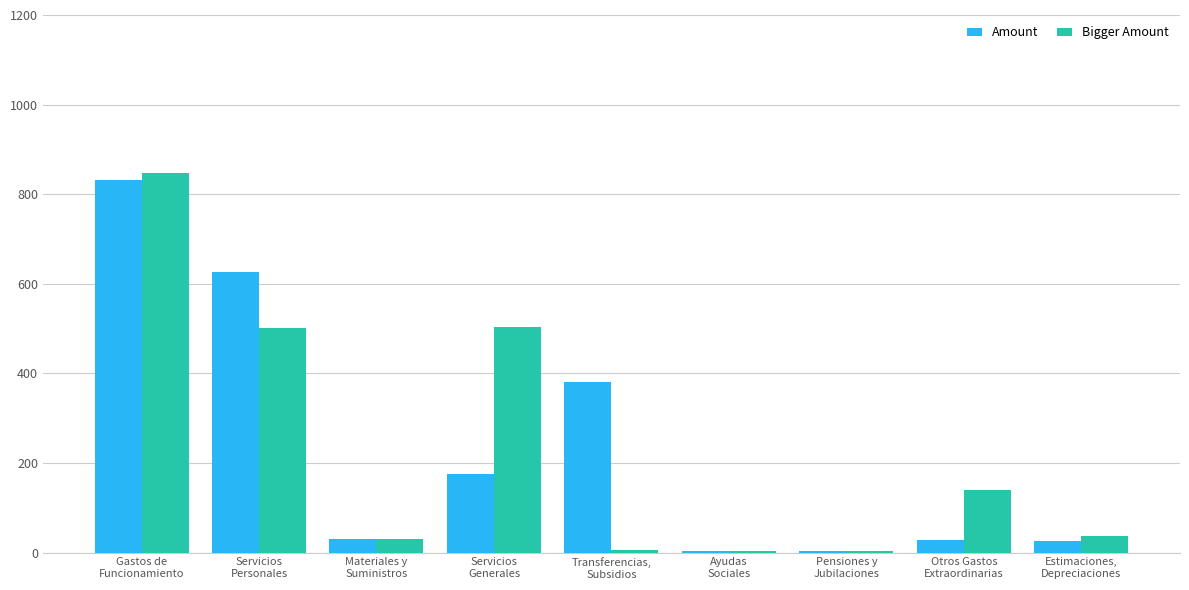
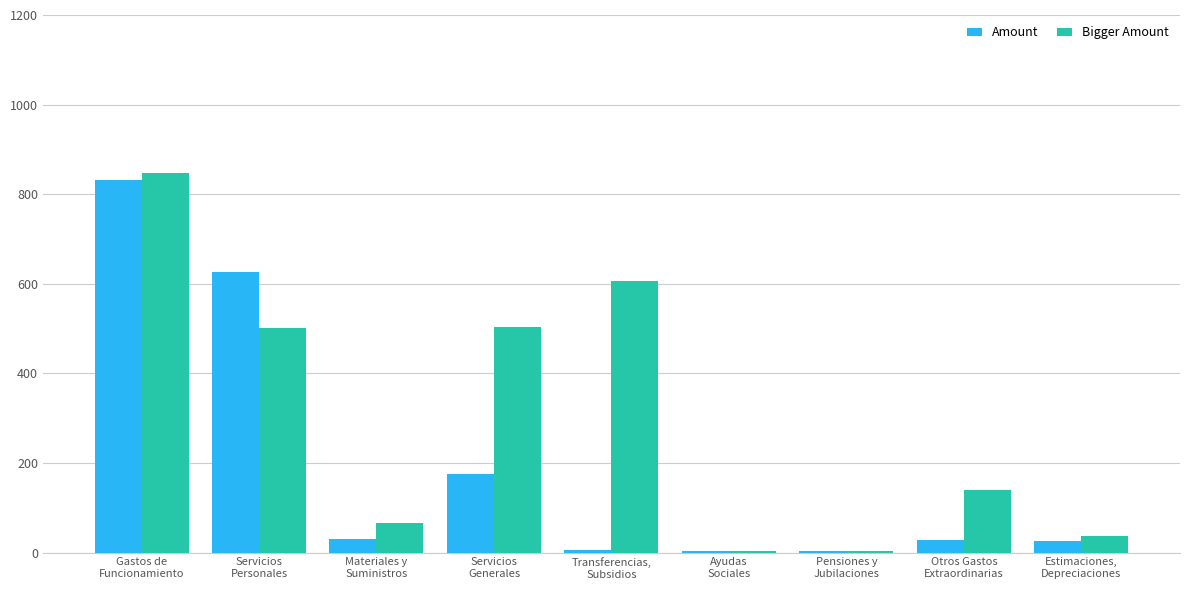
Bigger Amount, Materiales y Suministros: 30 -> 70
Amount, Transferencias, Subsidios: 380 -> 10
Bigger Amount, Transferencias, Subsidios: 10 -> 610
